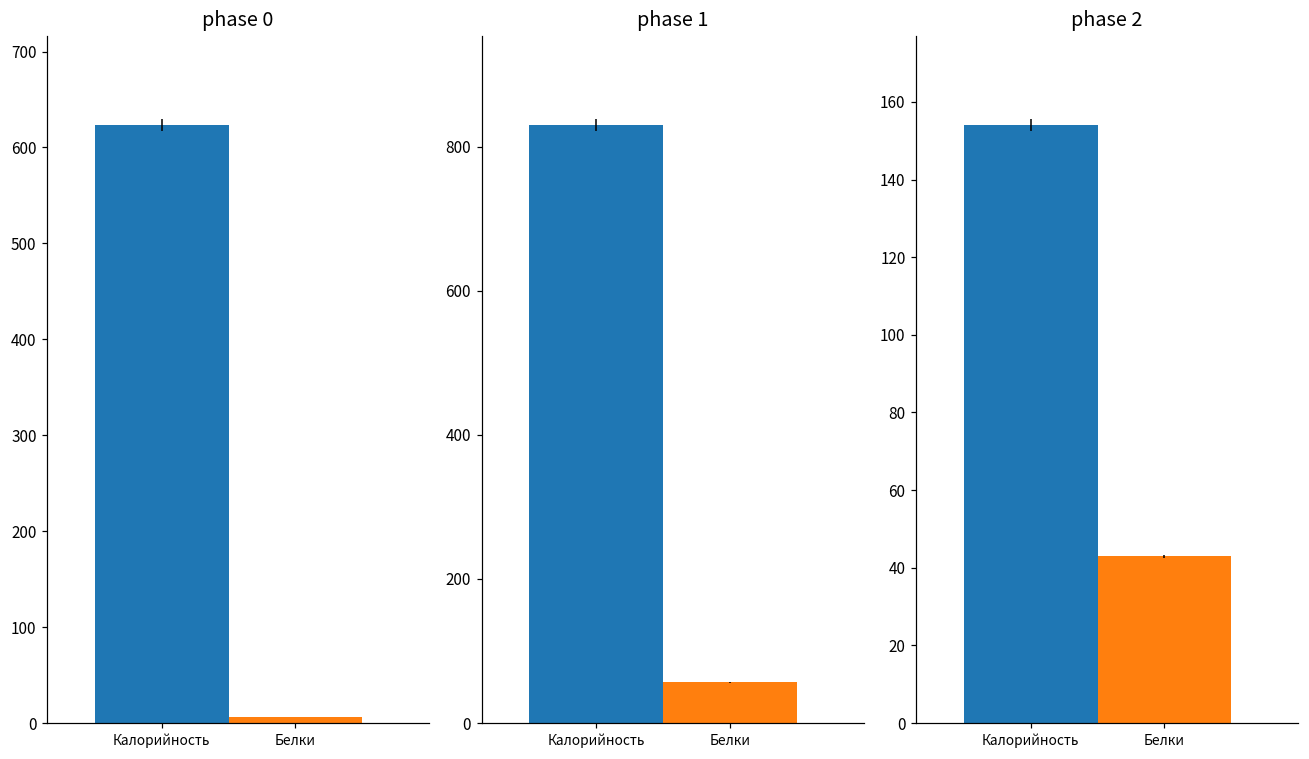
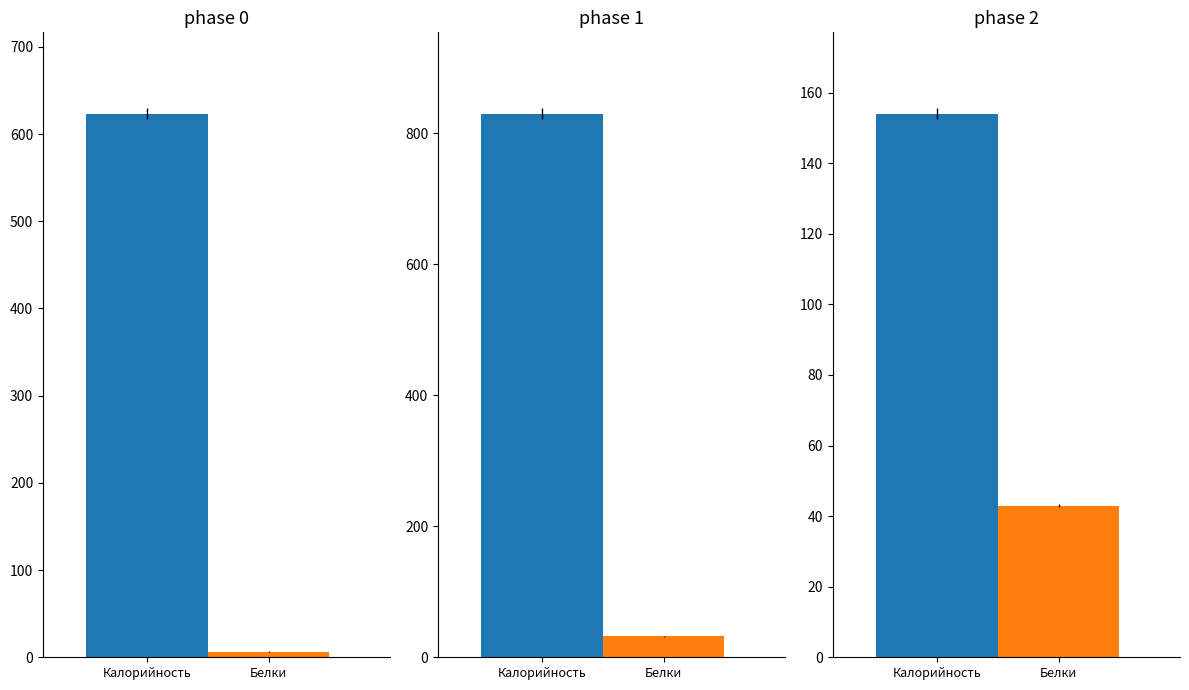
phase 1, Белки: 60 -> 30
